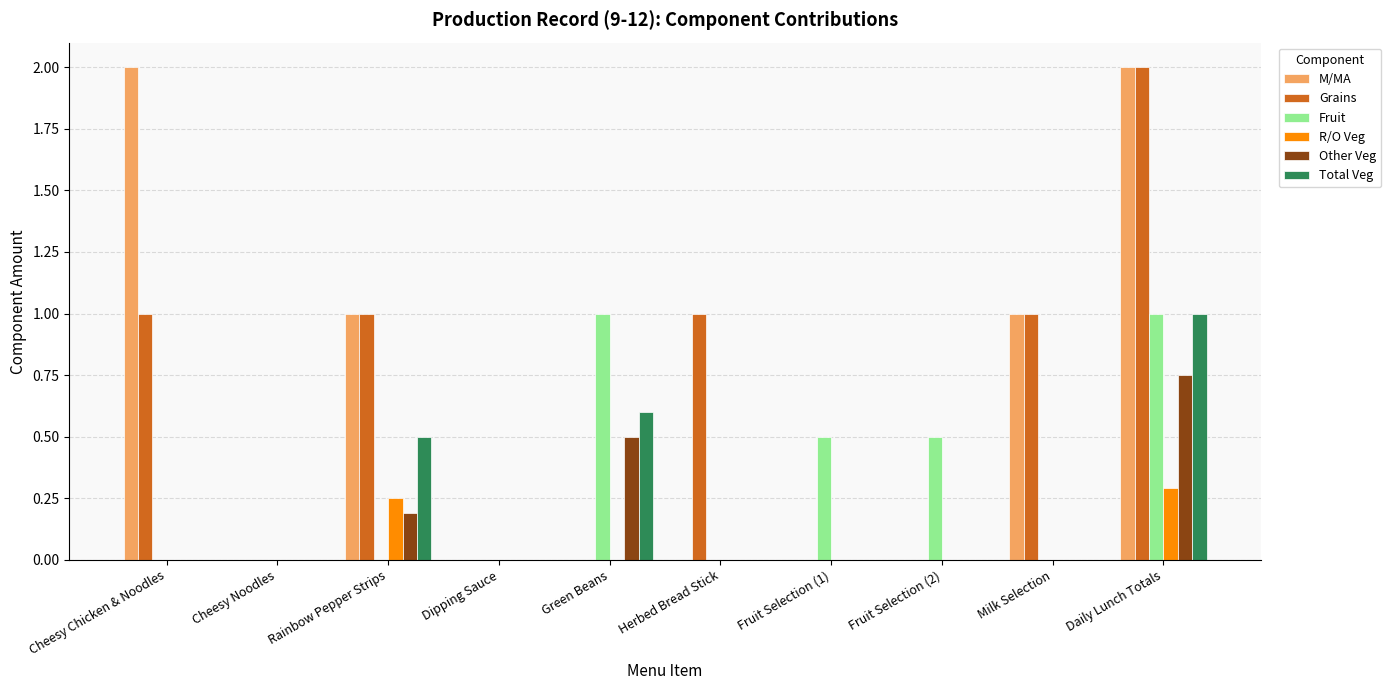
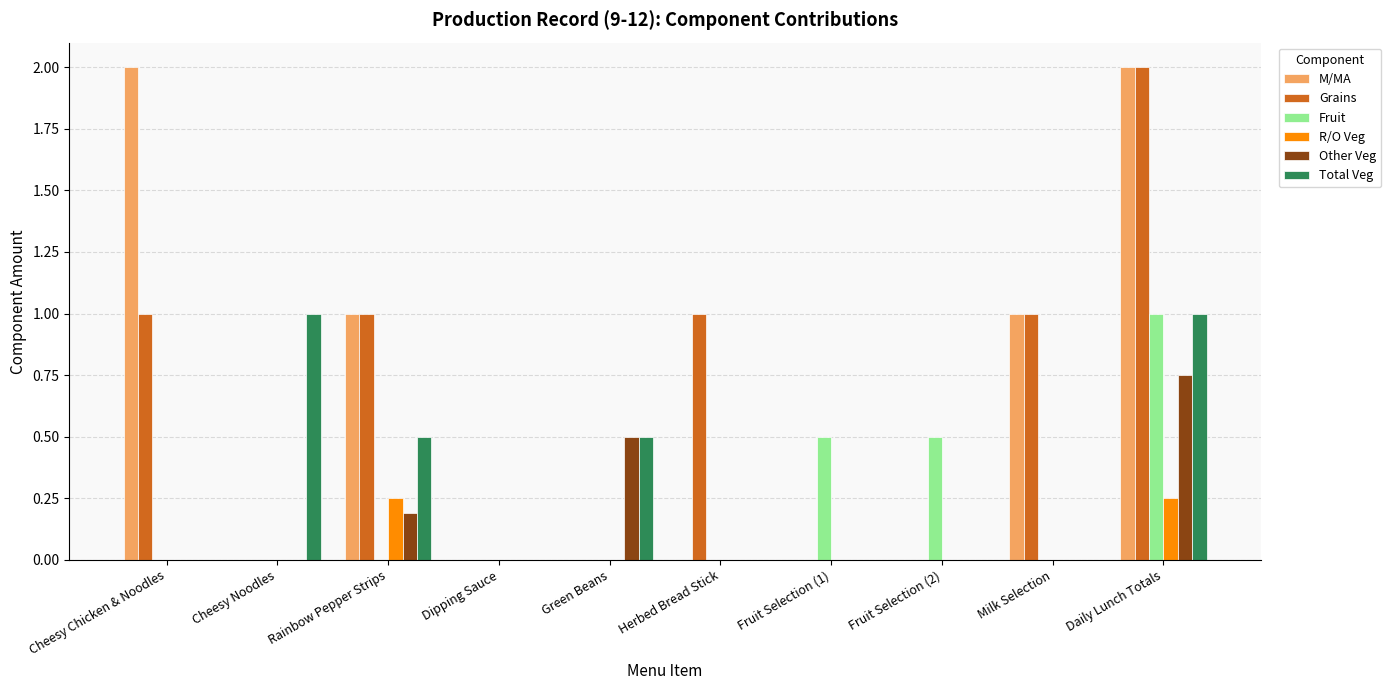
Total Veg, Cheesy Noodles: 0 -> 1
Fruit, Green Beans: 1 -> 0
Total Veg, Green Beans: 0.6 -> 0.5
R/O Veg, Daily Lunch Totals: 0.29 -> 0.25
